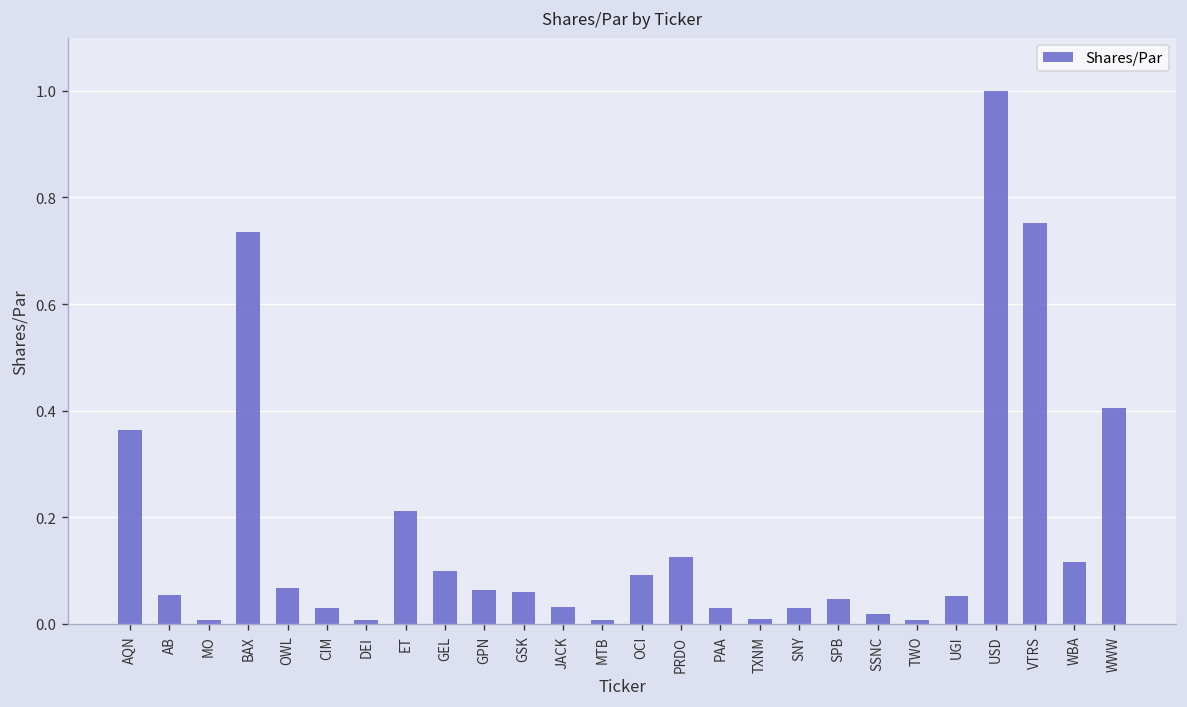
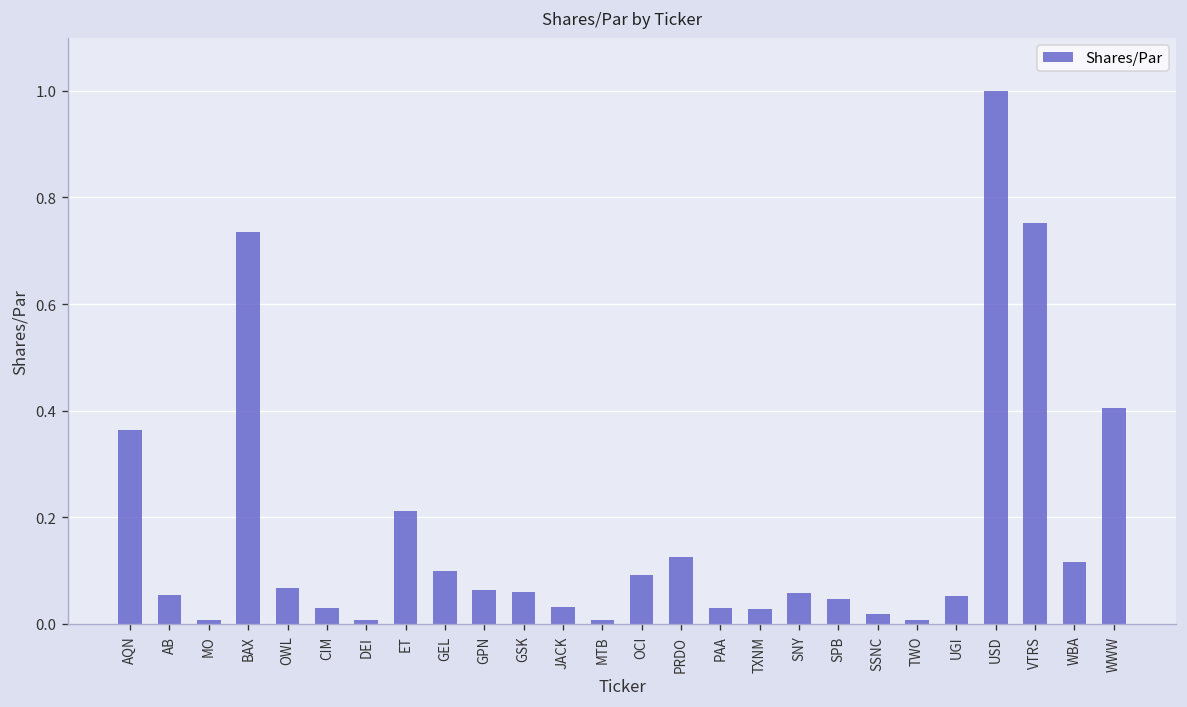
TXNM: 0.01 -> 0.03
SNY: 0.03 -> 0.06
